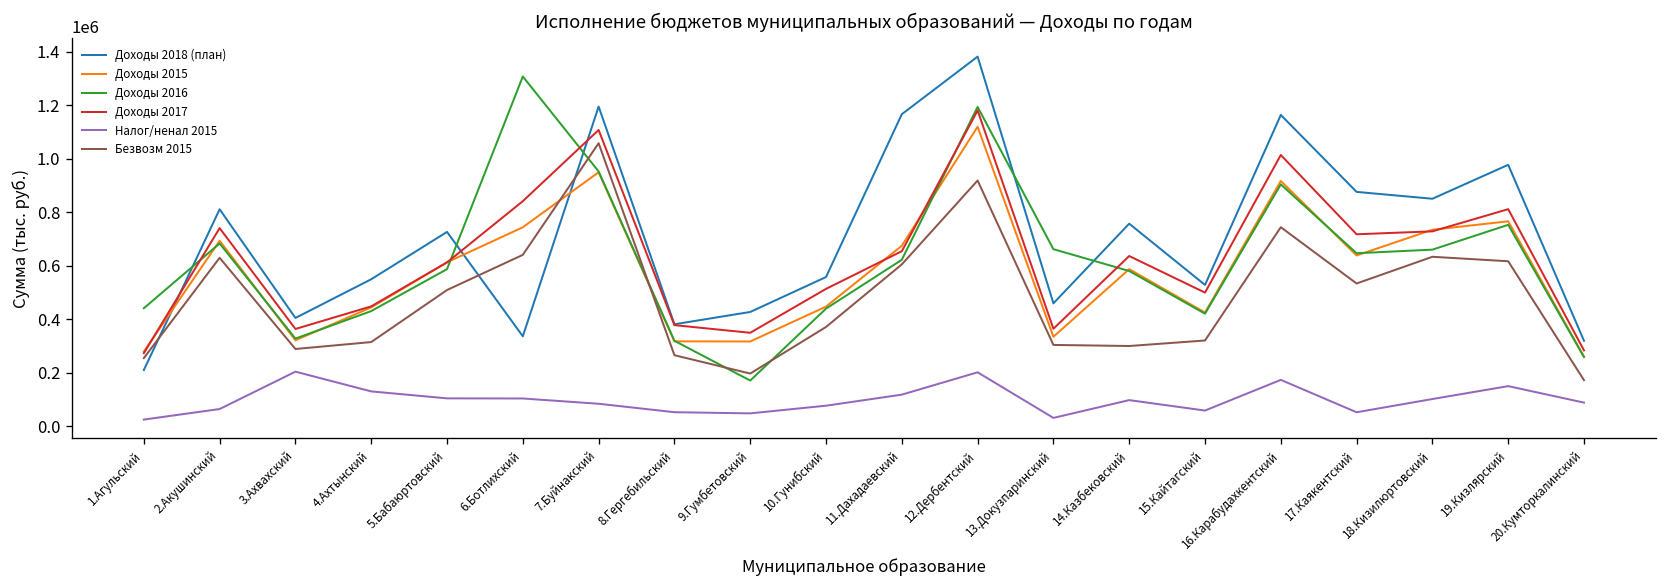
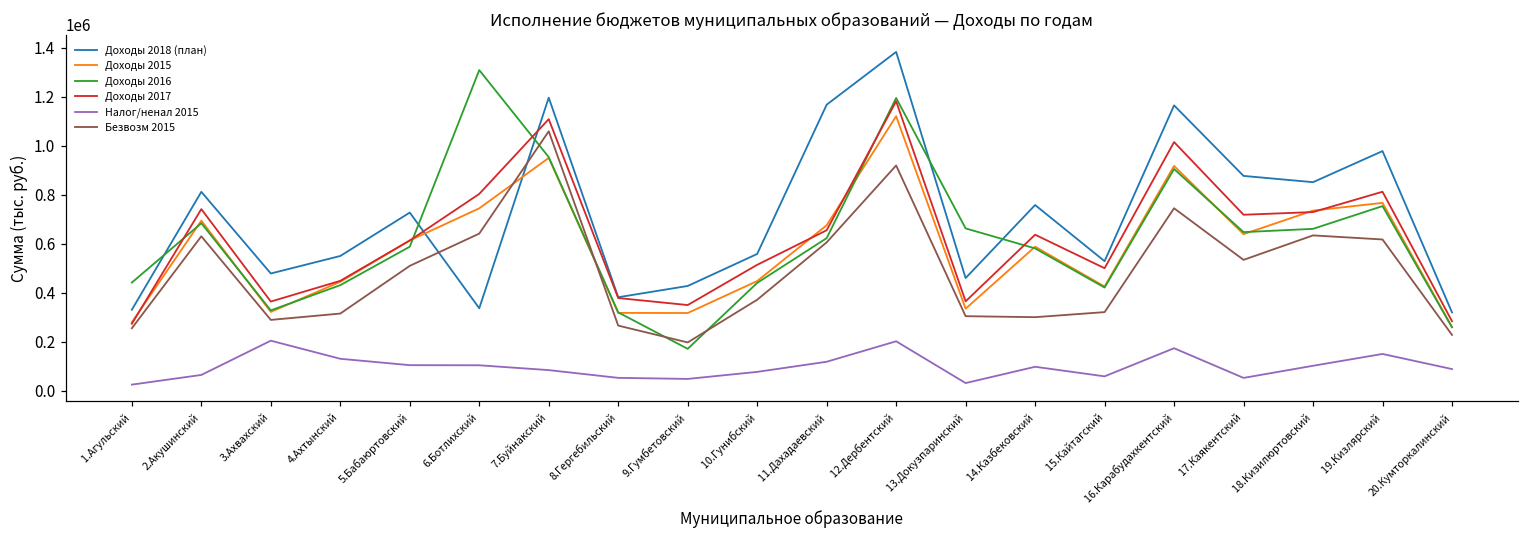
Доходы 2018 (план), 1.Агульский: 210000 -> 330000
Доходы 2018 (план), 3.Ахвахский: 400000 -> 480000
Доходы 2017, 6.Ботлихский: 840000 -> 800000
Безвозм 2015, 20.Кумторкалинский: 170000 -> 230000
